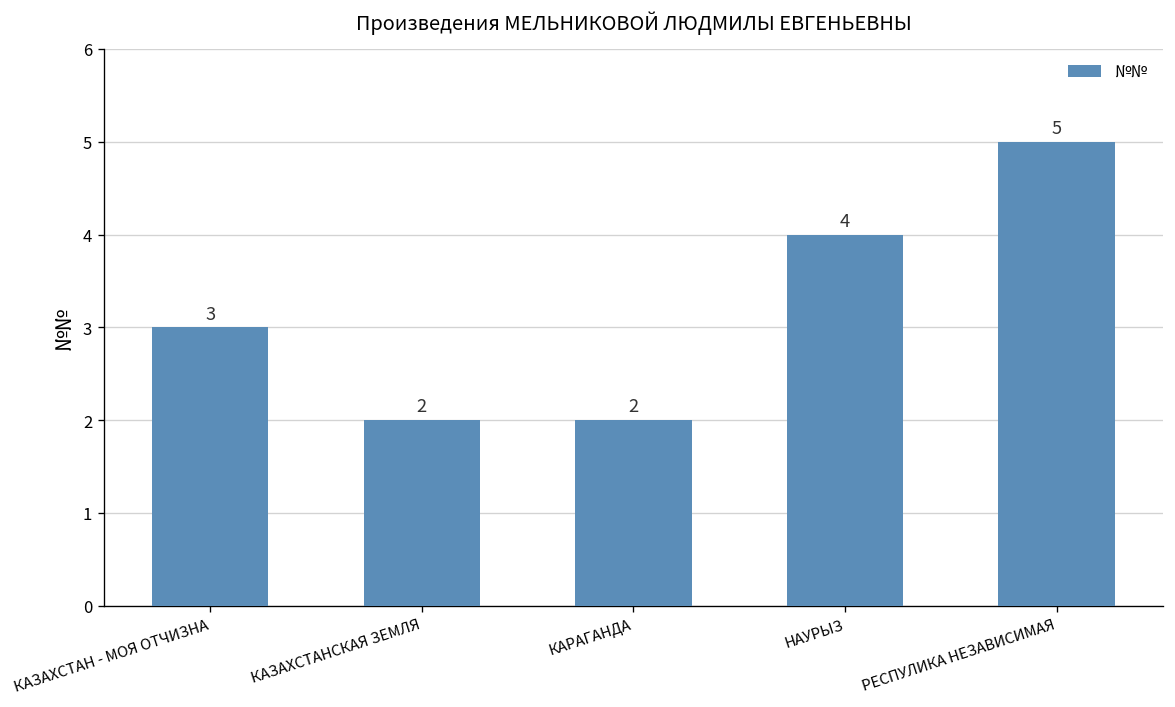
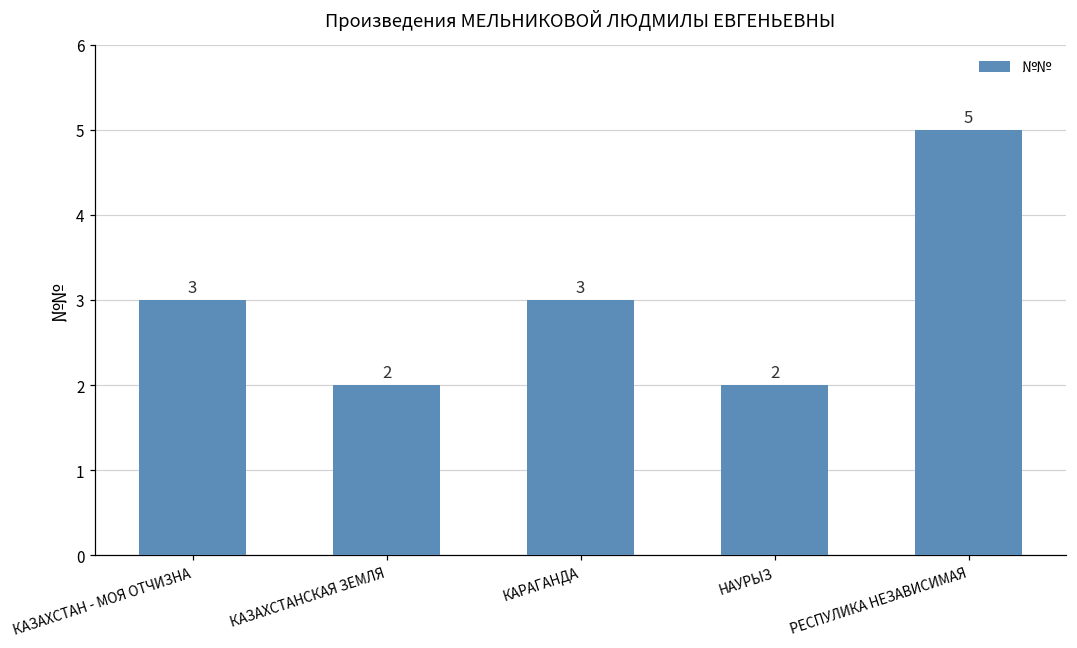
КАРАГАНДА: 2 -> 3
НАУРЫЗ: 4 -> 2
